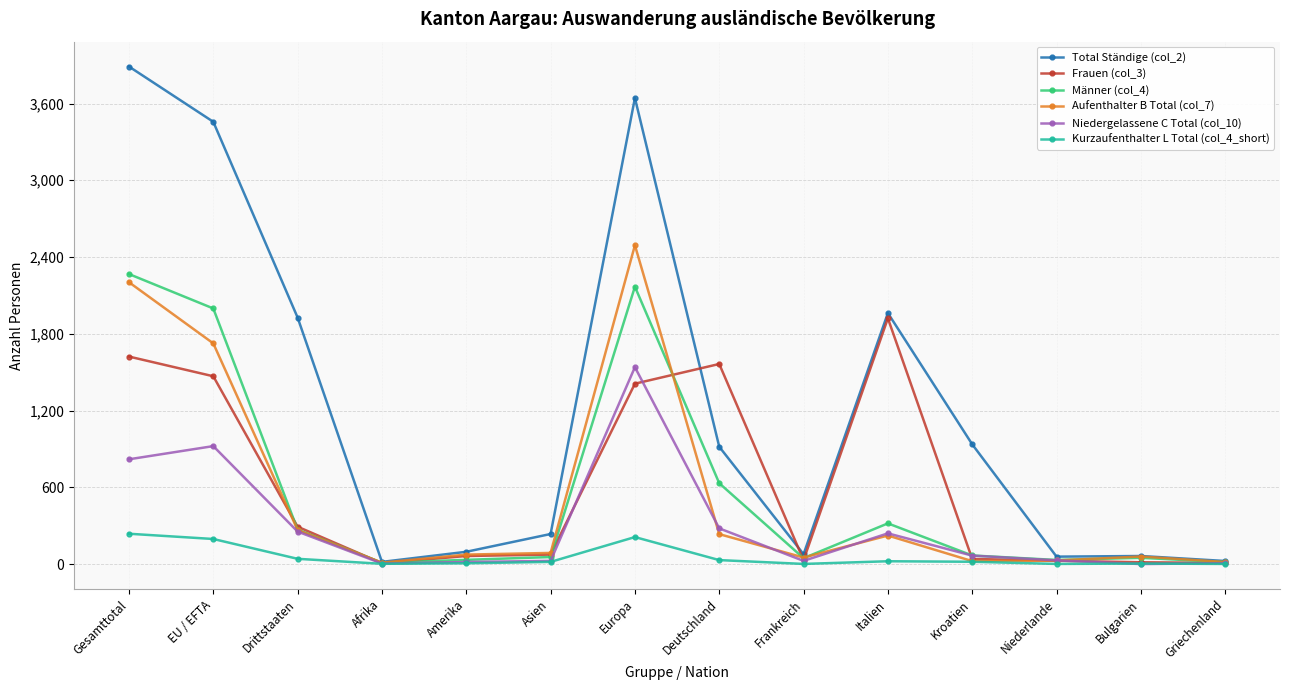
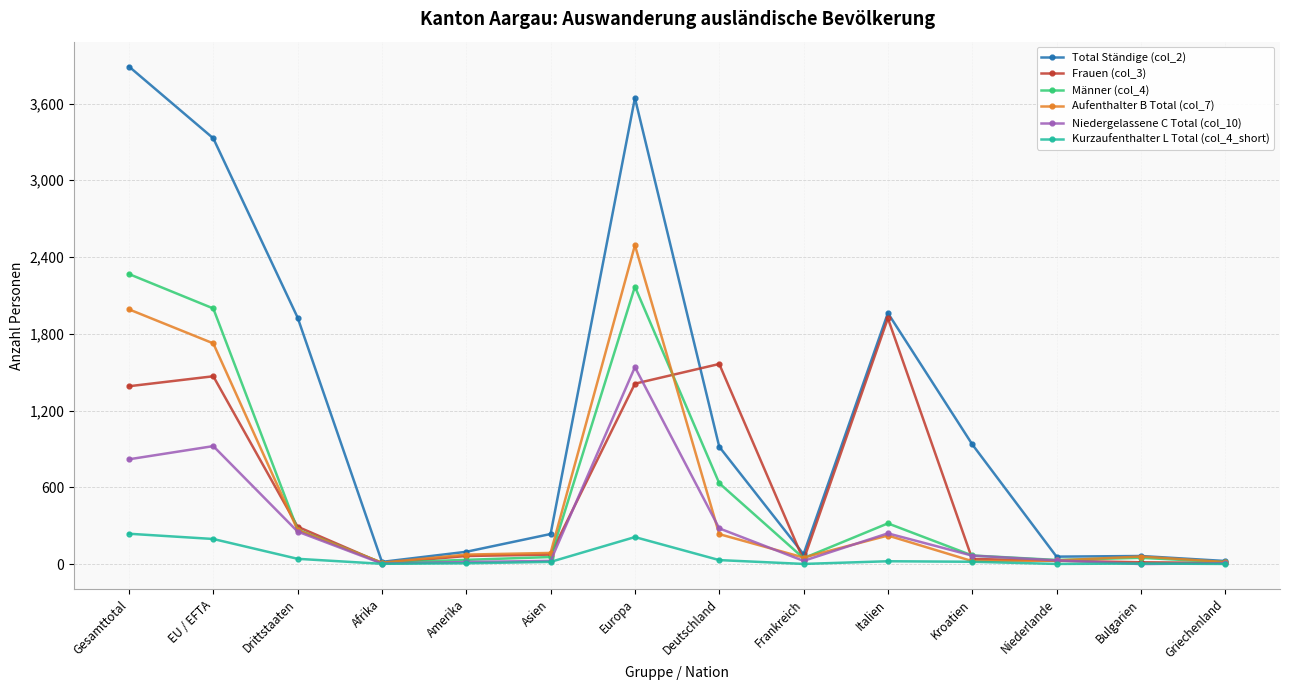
Frauen (col_3), Gesamttotal: 1,620 -> 1,390
Aufenthalter B Total (col_7), Gesamttotal: 2,200 -> 1,990
Total Ständige (col_2), EU / EFTA: 3,460 -> 3,330
